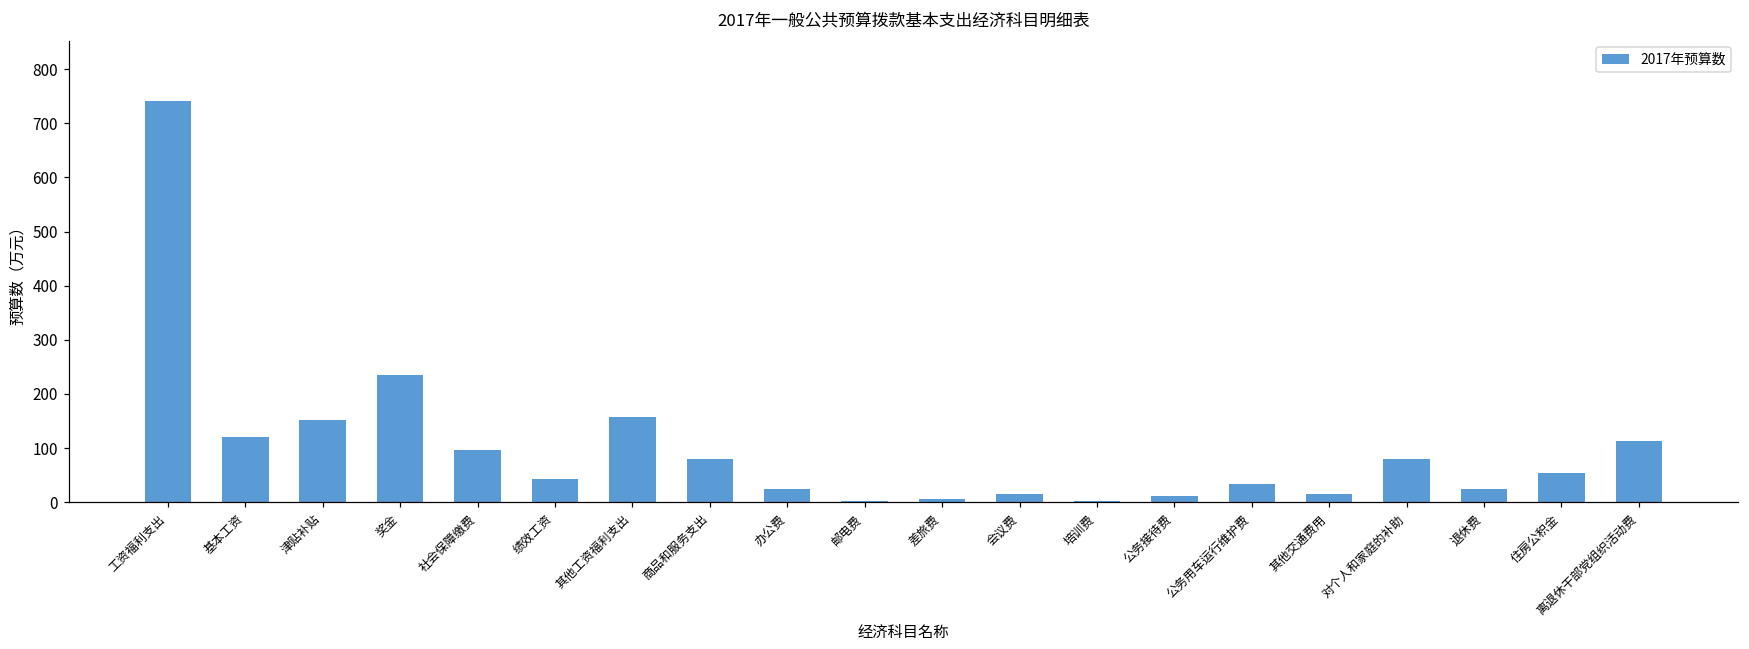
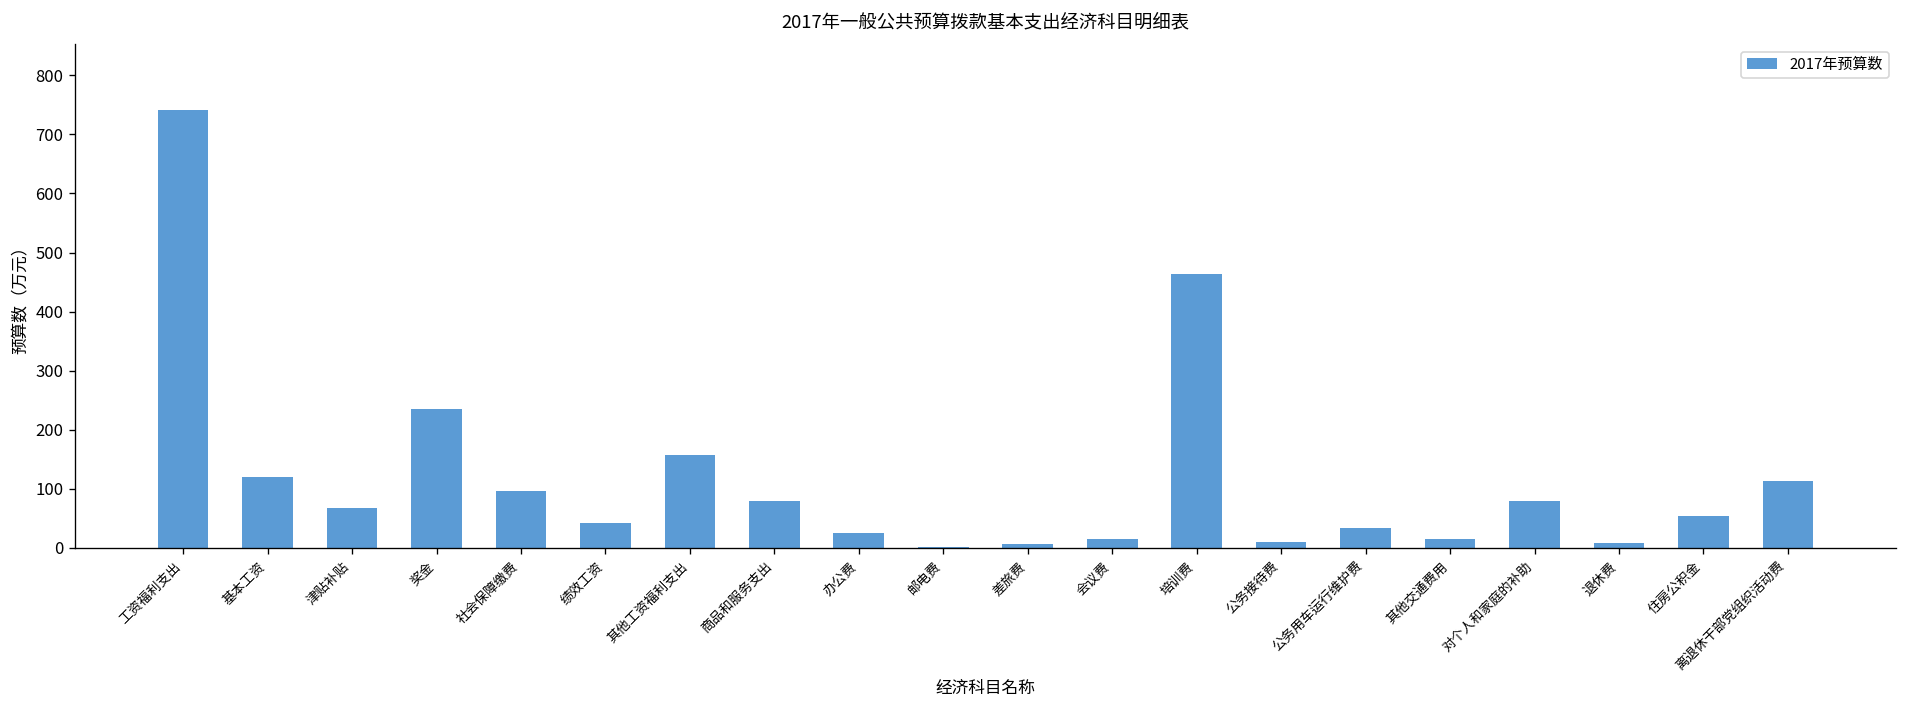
津贴补贴: 150 -> 70
培训费: 0 -> 460
退休费: 30 -> 10
